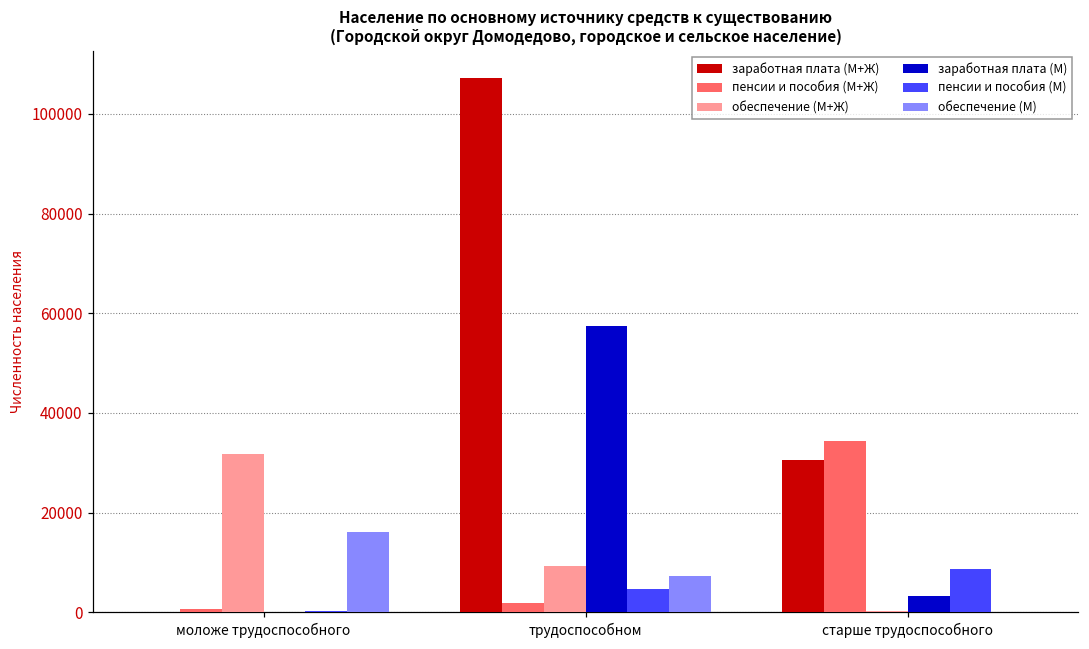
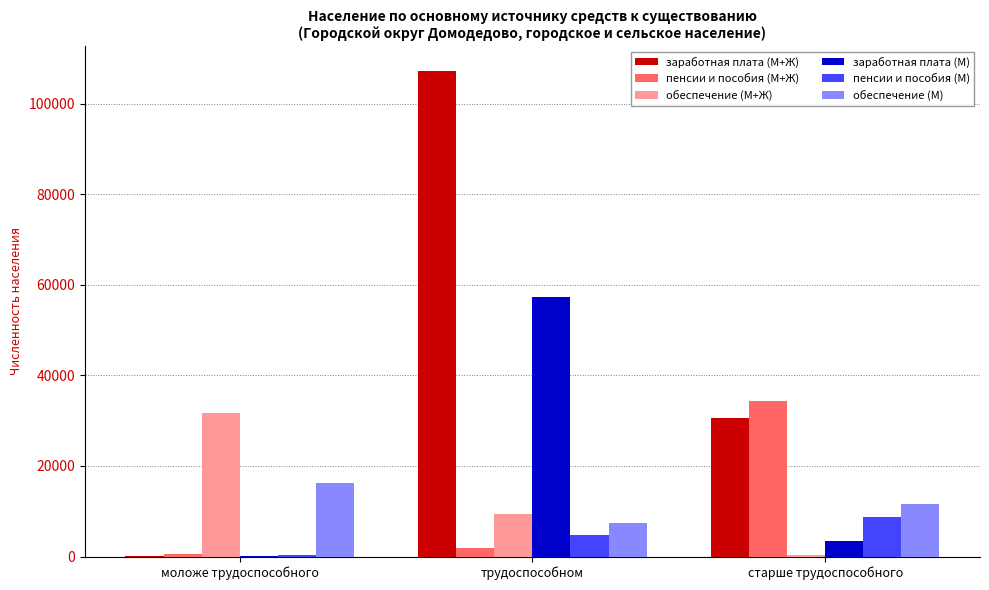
обеспечение (М), старше трудоспособного: 0 -> 12000
